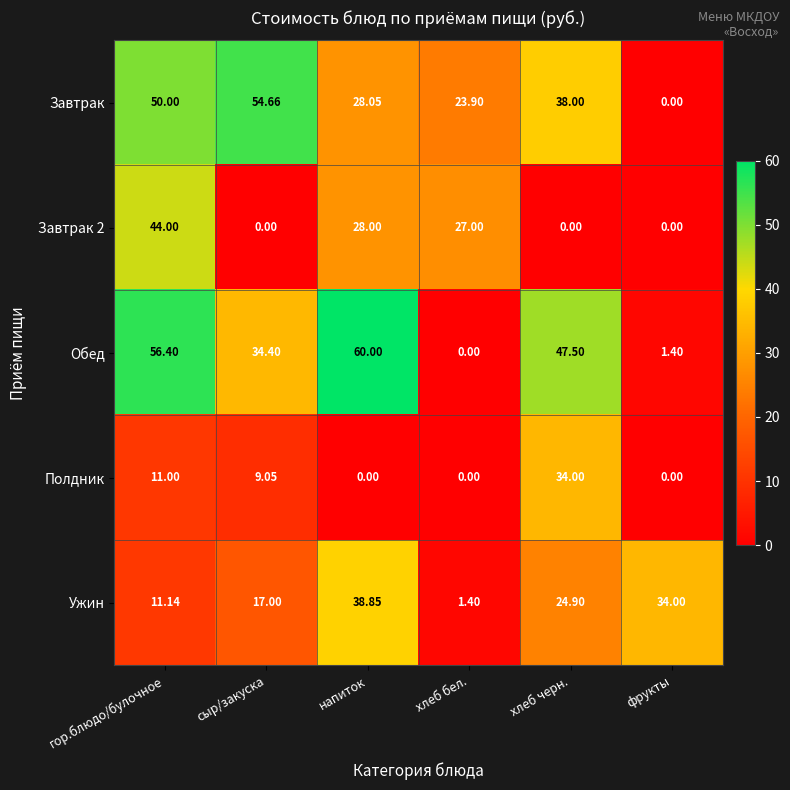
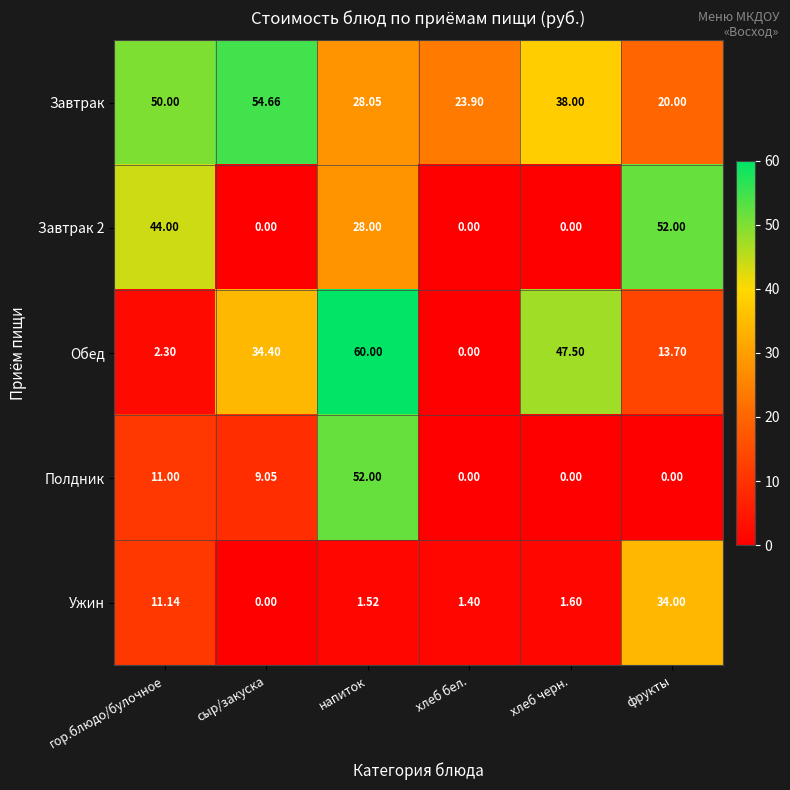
Завтрак, фрукты: 0.00 -> 20.00
Завтрак 2, хлеб бел.: 27.00 -> 0.00
Завтрак 2, фрукты: 0.00 -> 52.00
Обед, гор.блюдо/булочное: 56.40 -> 2.30
Обед, фрукты: 1.40 -> 13.70
Полдник, напиток: 0.00 -> 52.00
Полдник, хлеб черн.: 34.00 -> 0.00
Ужин, сыр/закуска: 17.00 -> 0.00
Ужин, напиток: 38.85 -> 1.52
Ужин, хлеб черн.: 24.90 -> 1.60
